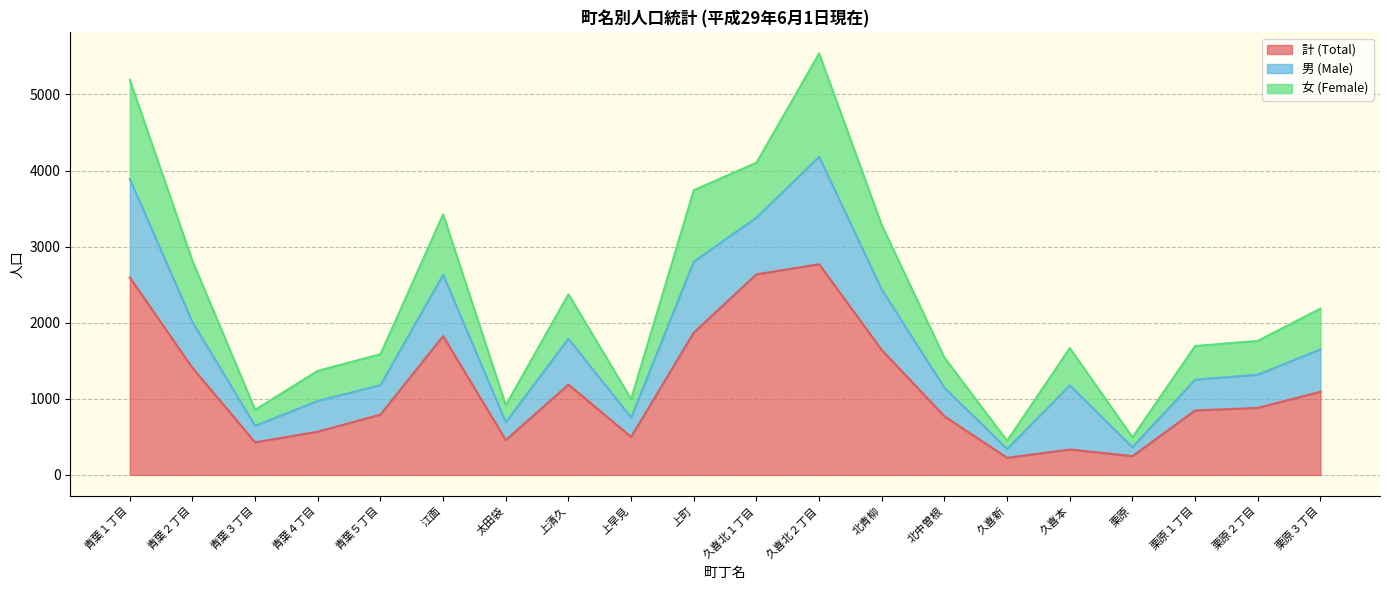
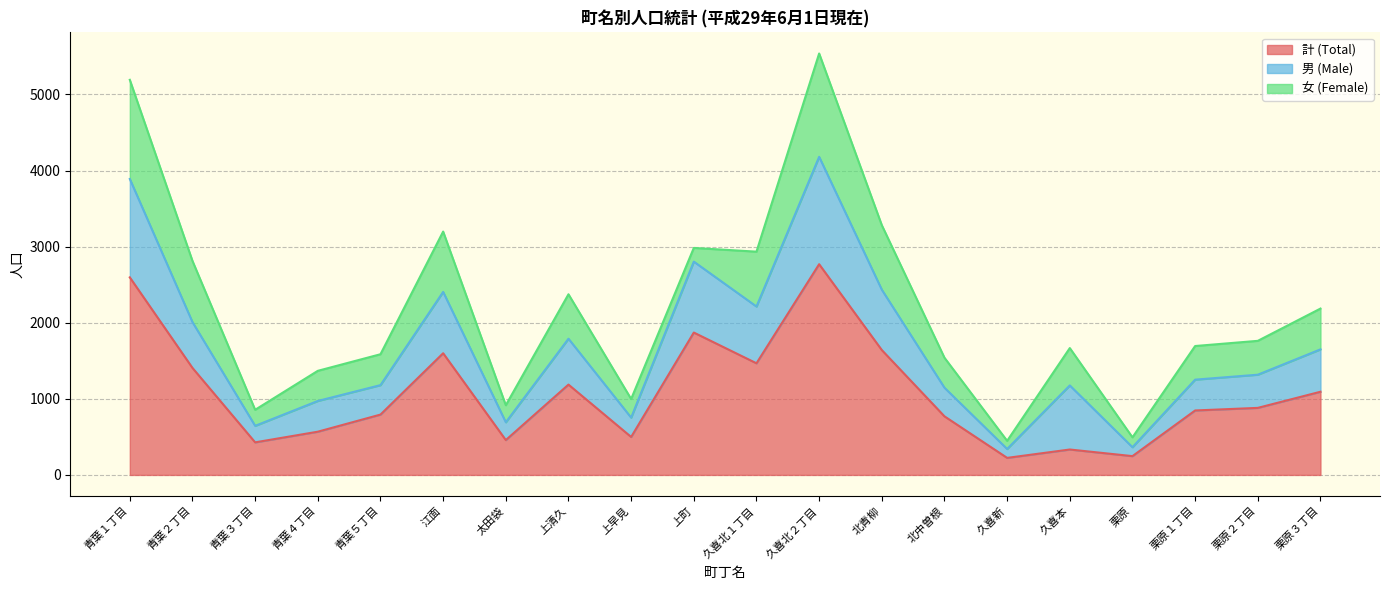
計 (Total), 江面: 1800 -> 1600
女 (Female), 上町: 900 -> 200
計 (Total), 久喜北１丁目: 2600 -> 1500
